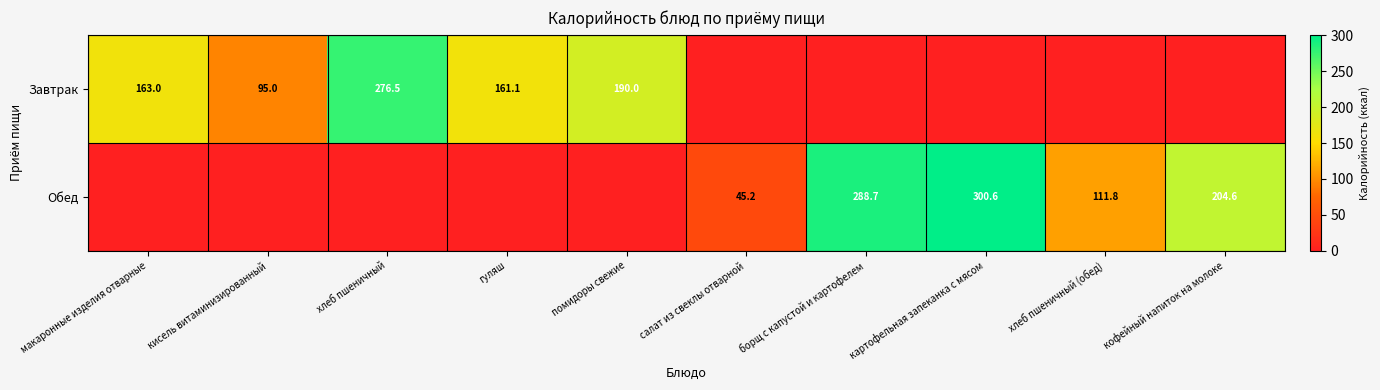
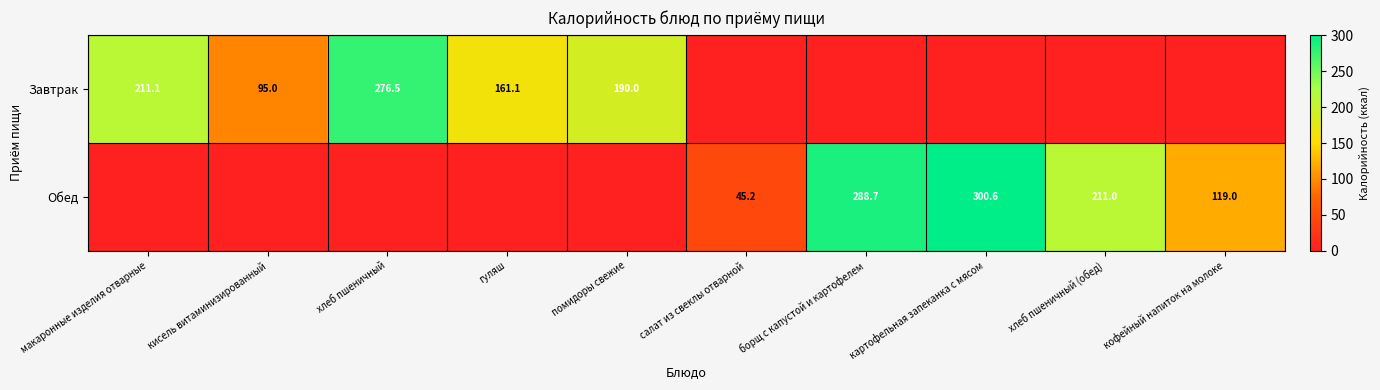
Завтрак, макаронные изделия отварные: 163.0 -> 211.1
Обед, хлеб пшеничный (обед): 111.8 -> 211.0
Обед, кофейный напиток на молоке: 204.6 -> 119.0
